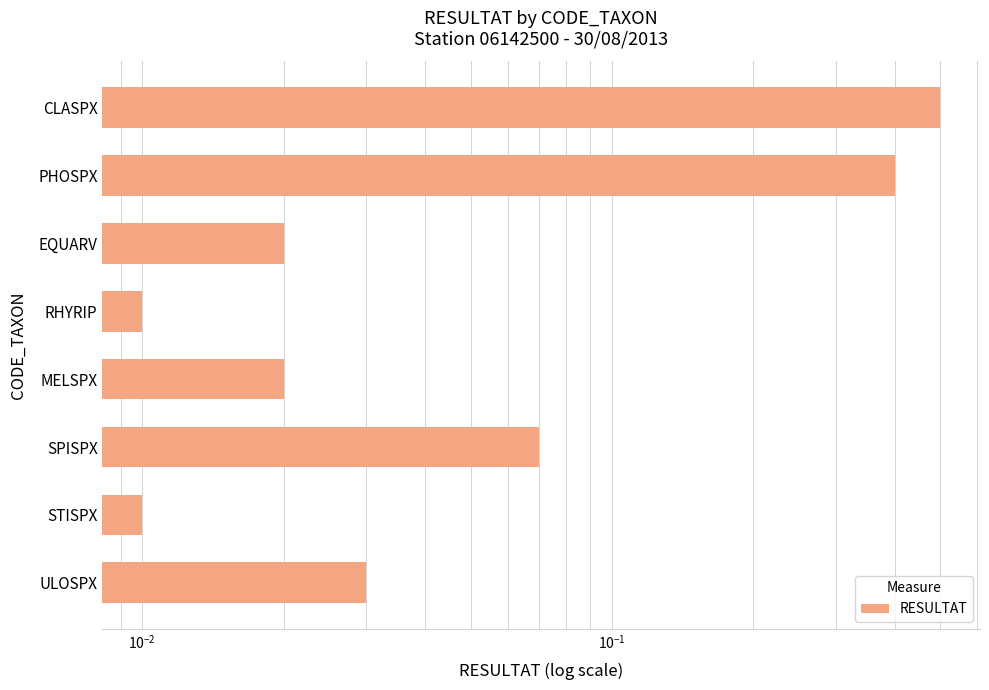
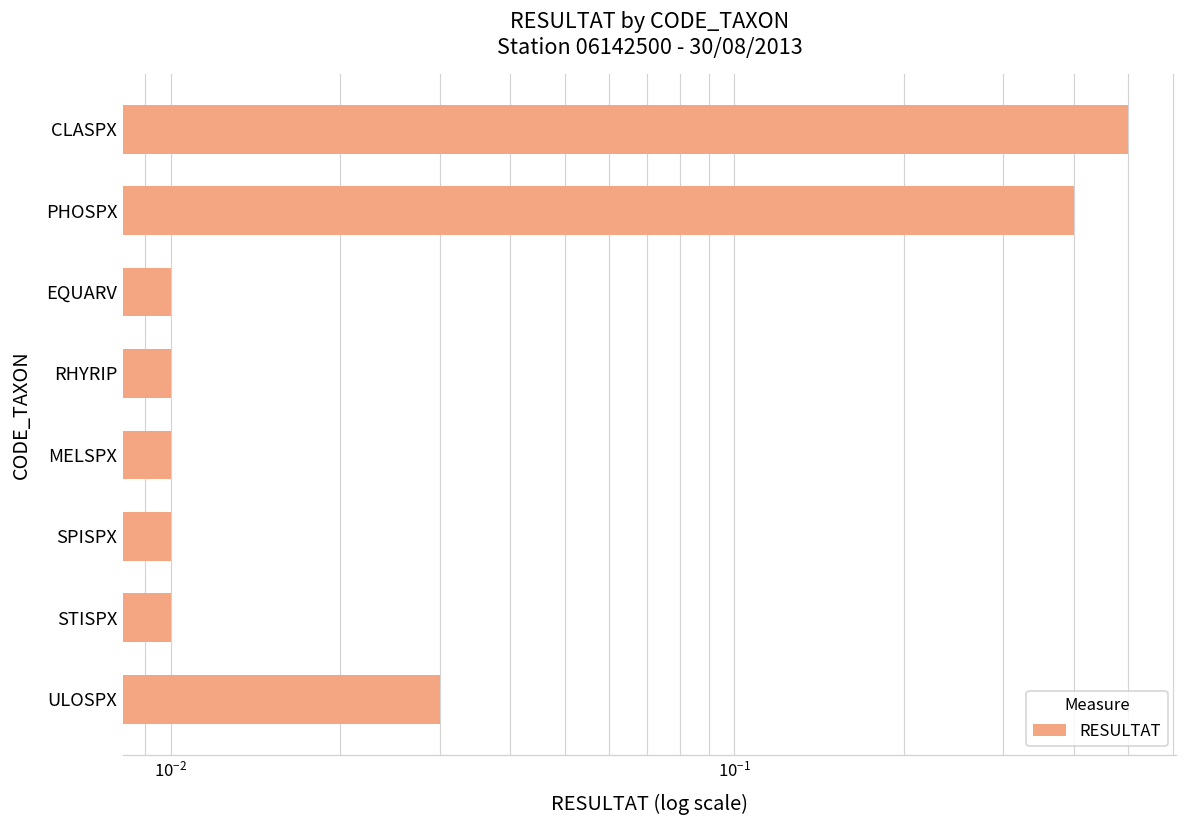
EQUARV: 0.02 -> 0.01
MELSPX: 0.02 -> 0.01
SPISPX: 0.07 -> 0.01
